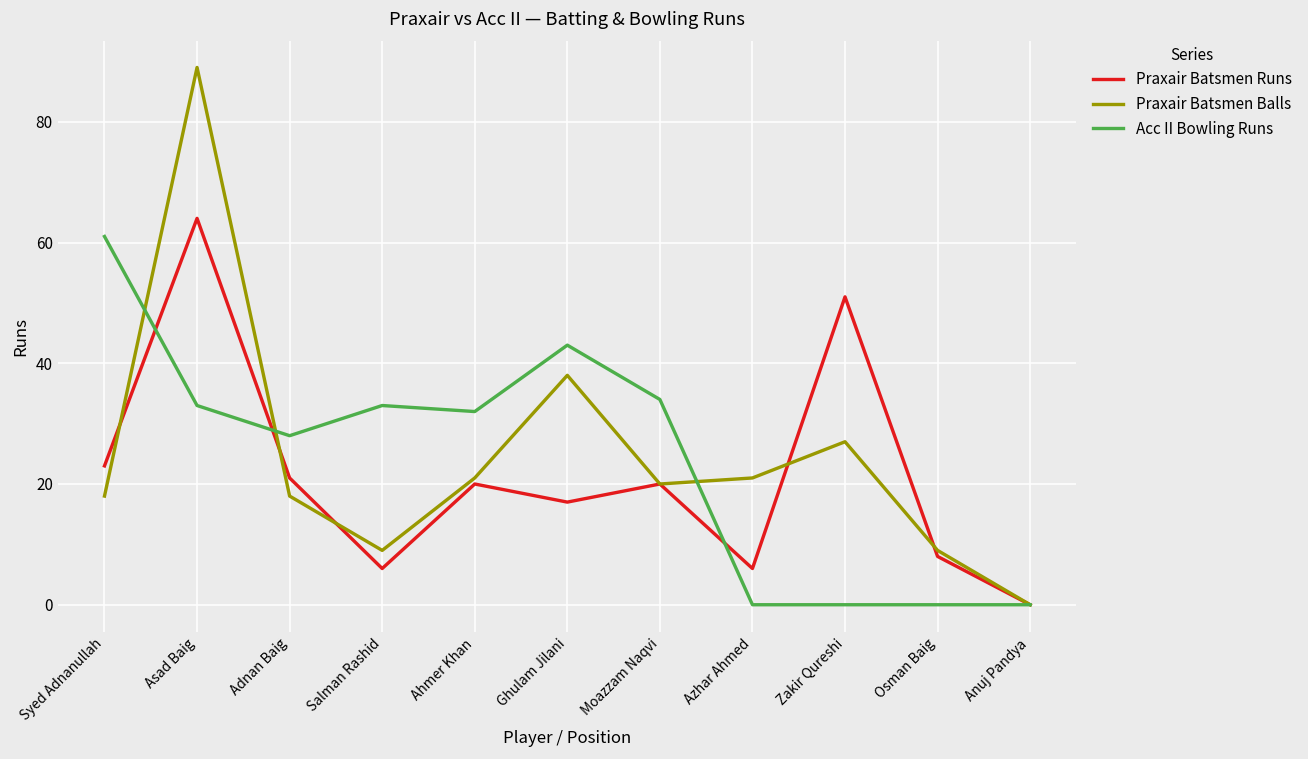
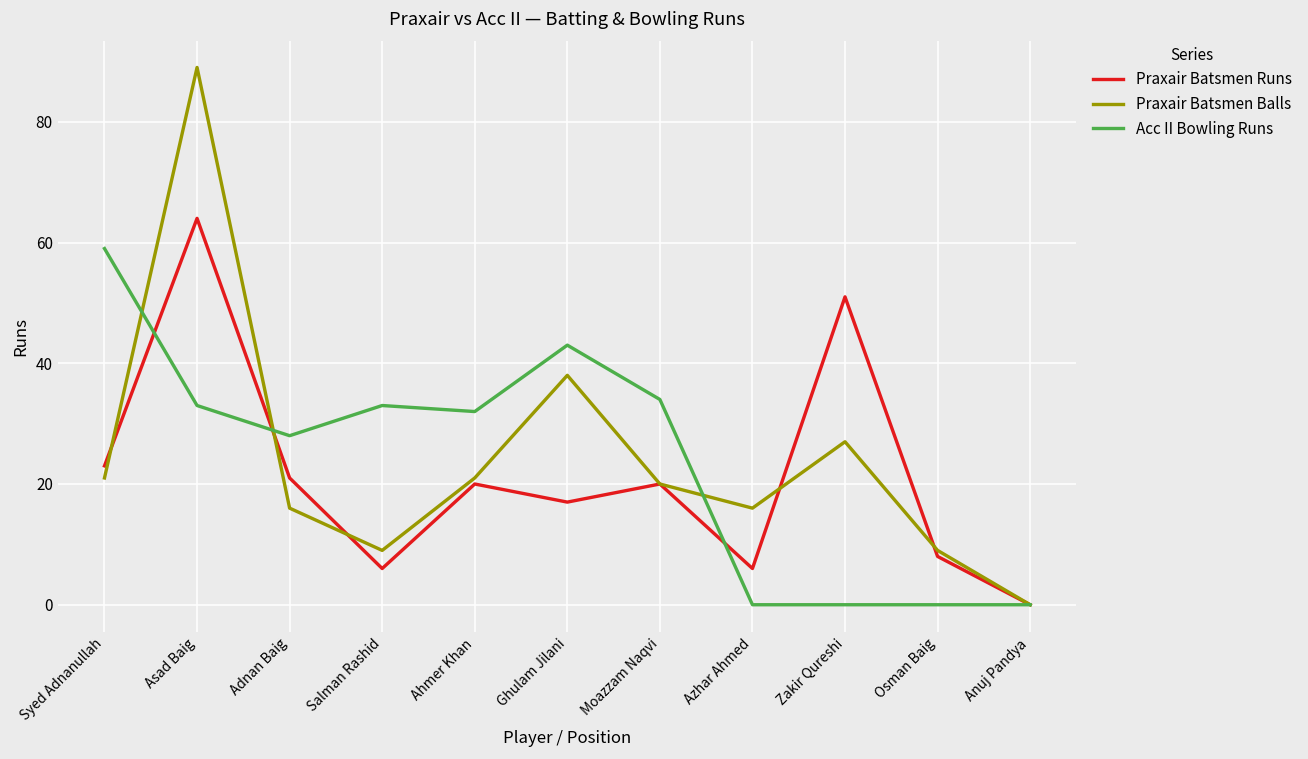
Praxair Batsmen Balls, Syed Adnanullah: 18 -> 21
Acc II Bowling Runs, Syed Adnanullah: 61 -> 59
Praxair Batsmen Balls, Adnan Baig: 18 -> 16
Praxair Batsmen Balls, Azhar Ahmed: 21 -> 16
